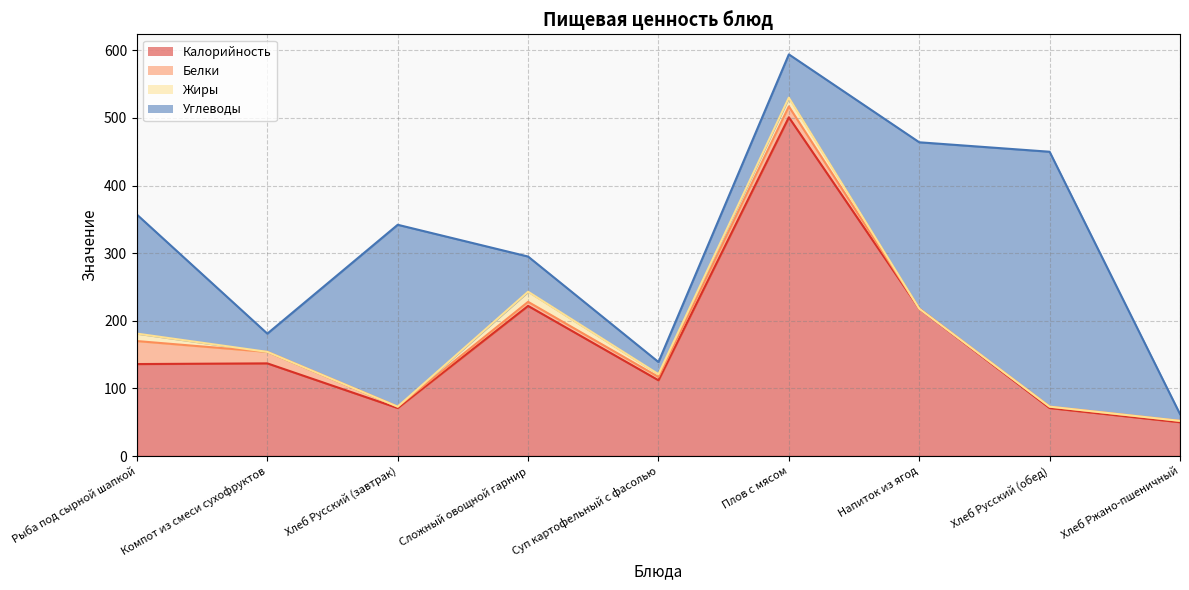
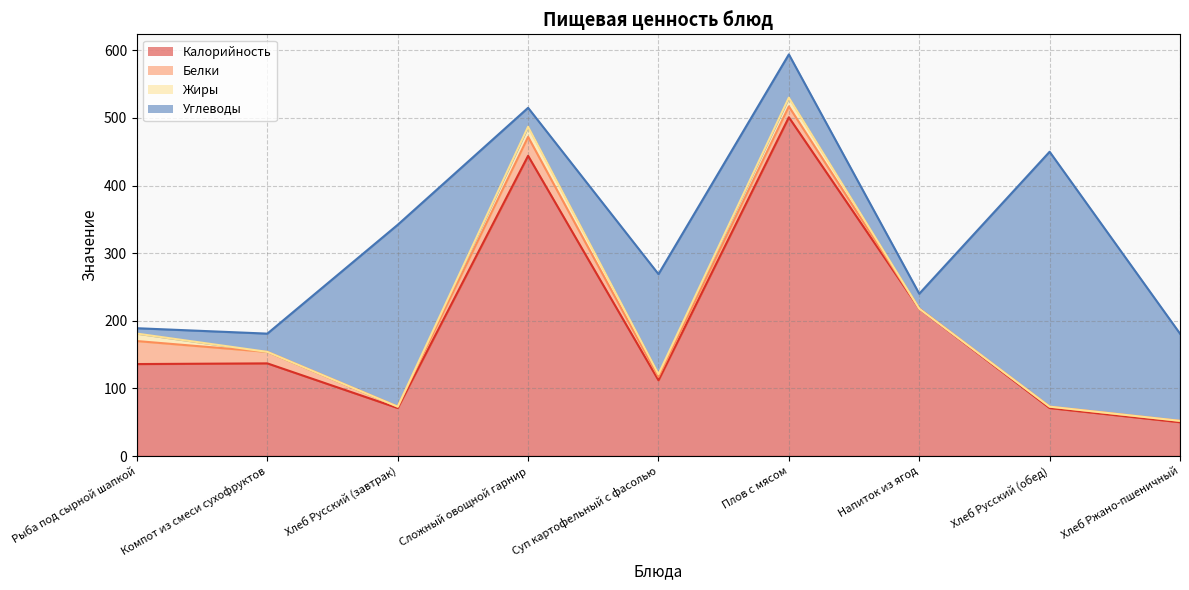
Углеводы, Рыба под сырной шапкой: 180 -> 10
Калорийность, Сложный овощной гарнир: 220 -> 440
Белки, Сложный овощной гарнир: 10 -> 30
Углеводы, Сложный овощной гарнир: 50 -> 30
Углеводы, Суп картофельный с фасолью: 20 -> 150
Углеводы, Напиток из ягод: 250 -> 20
Углеводы, Хлеб Ржано-пшеничный: 10 -> 130
